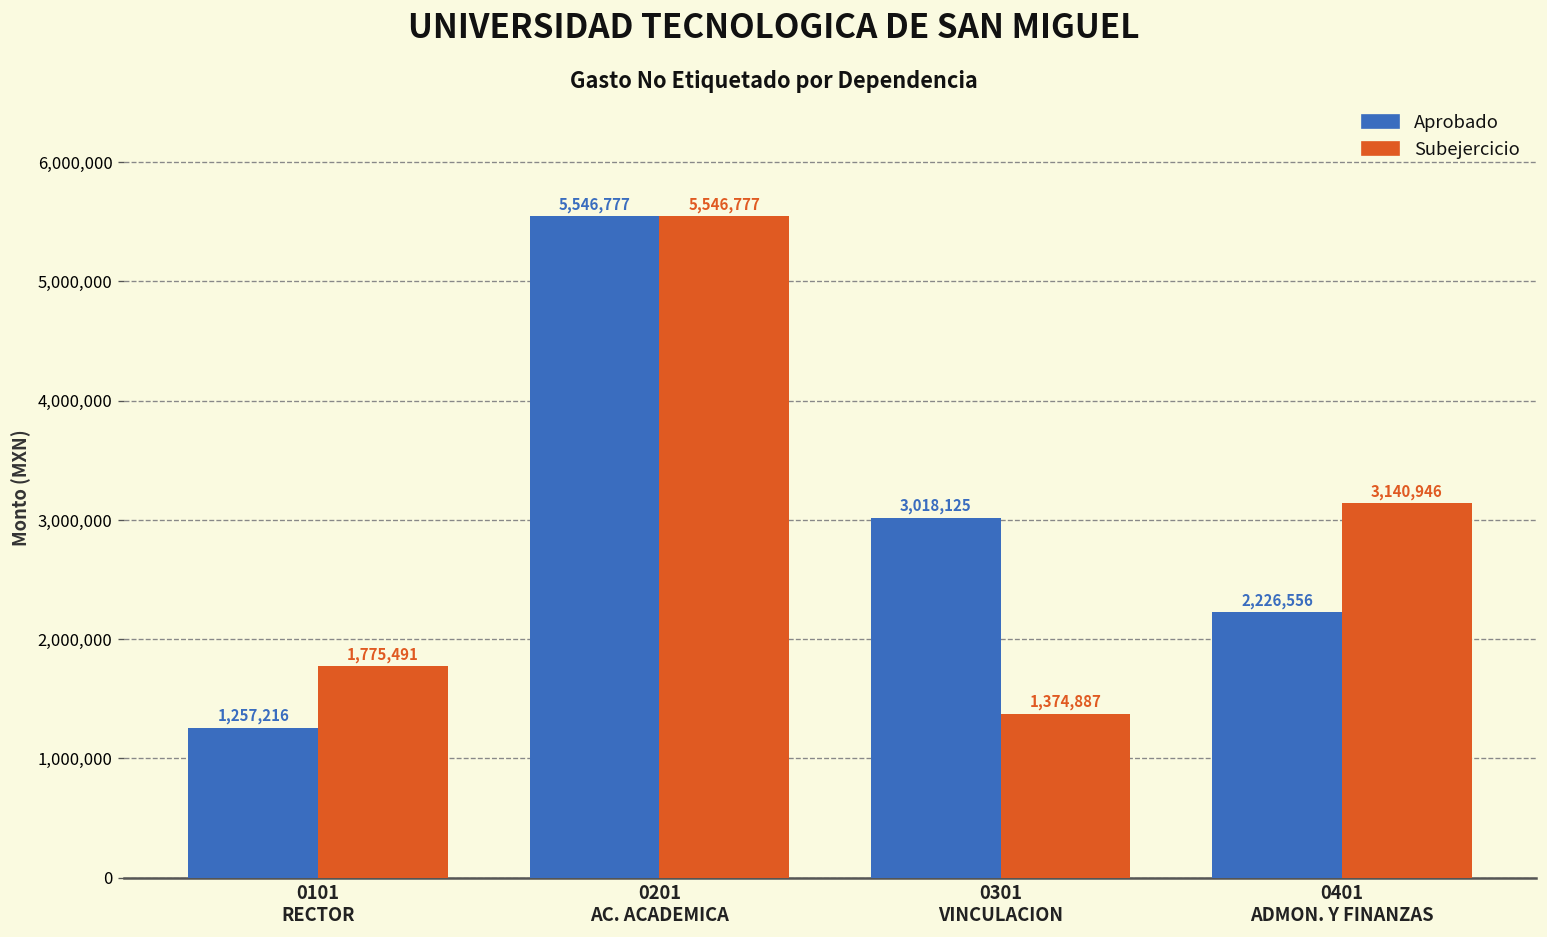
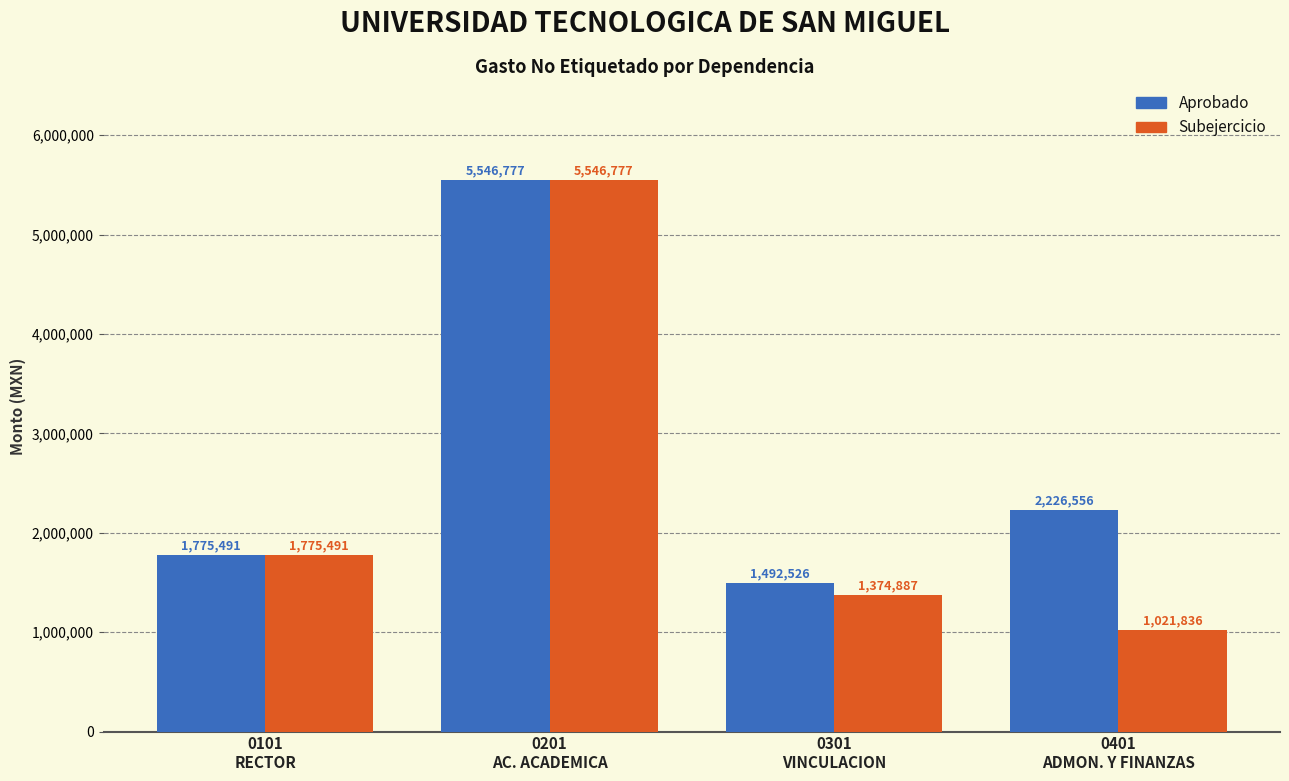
Aprobado, 0101 RECTOR: 1,257,216 -> 1,775,491
Aprobado, 0301 VINCULACION: 3,018,125 -> 1,492,526
Subejercicio, 0401 ADMON. Y FINANZAS: 3,140,946 -> 1,021,836
